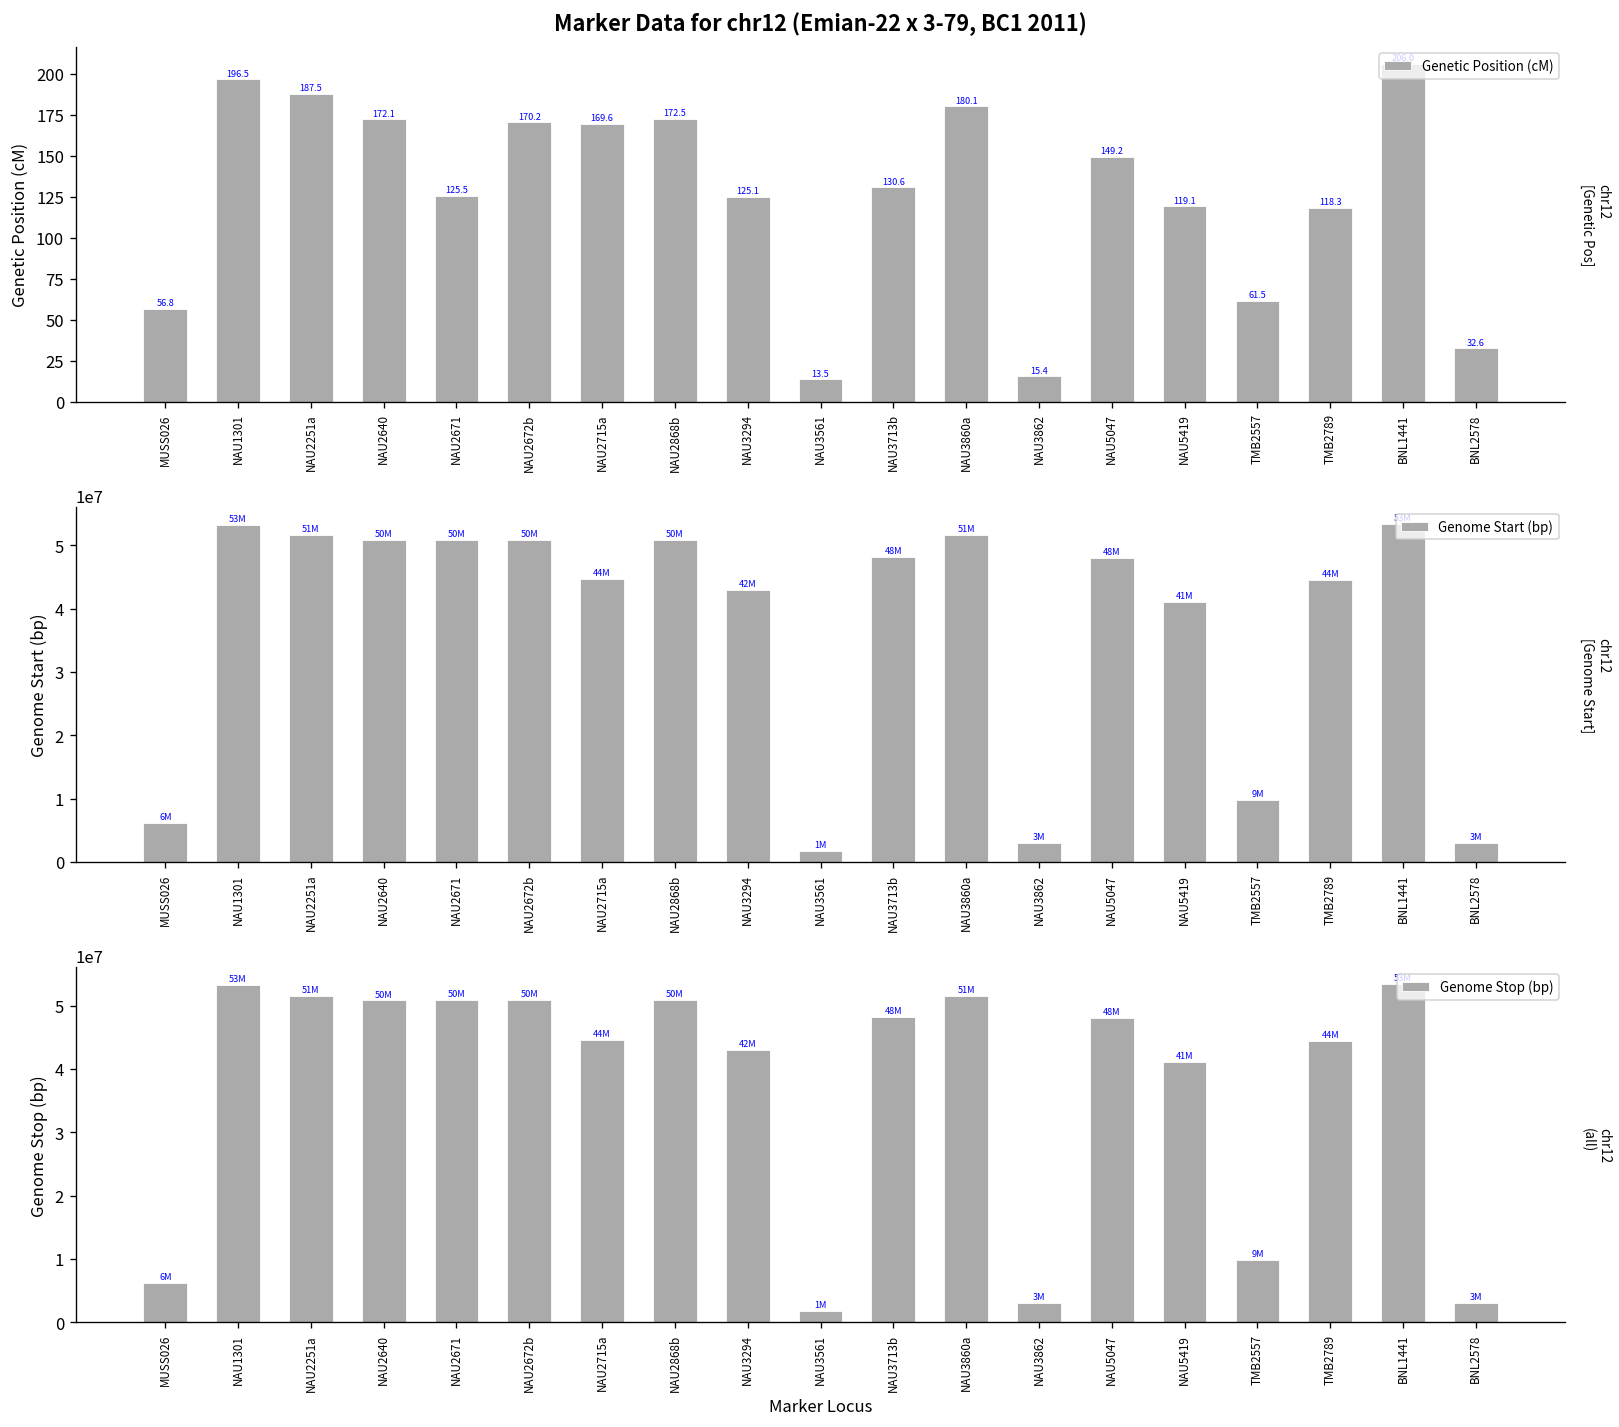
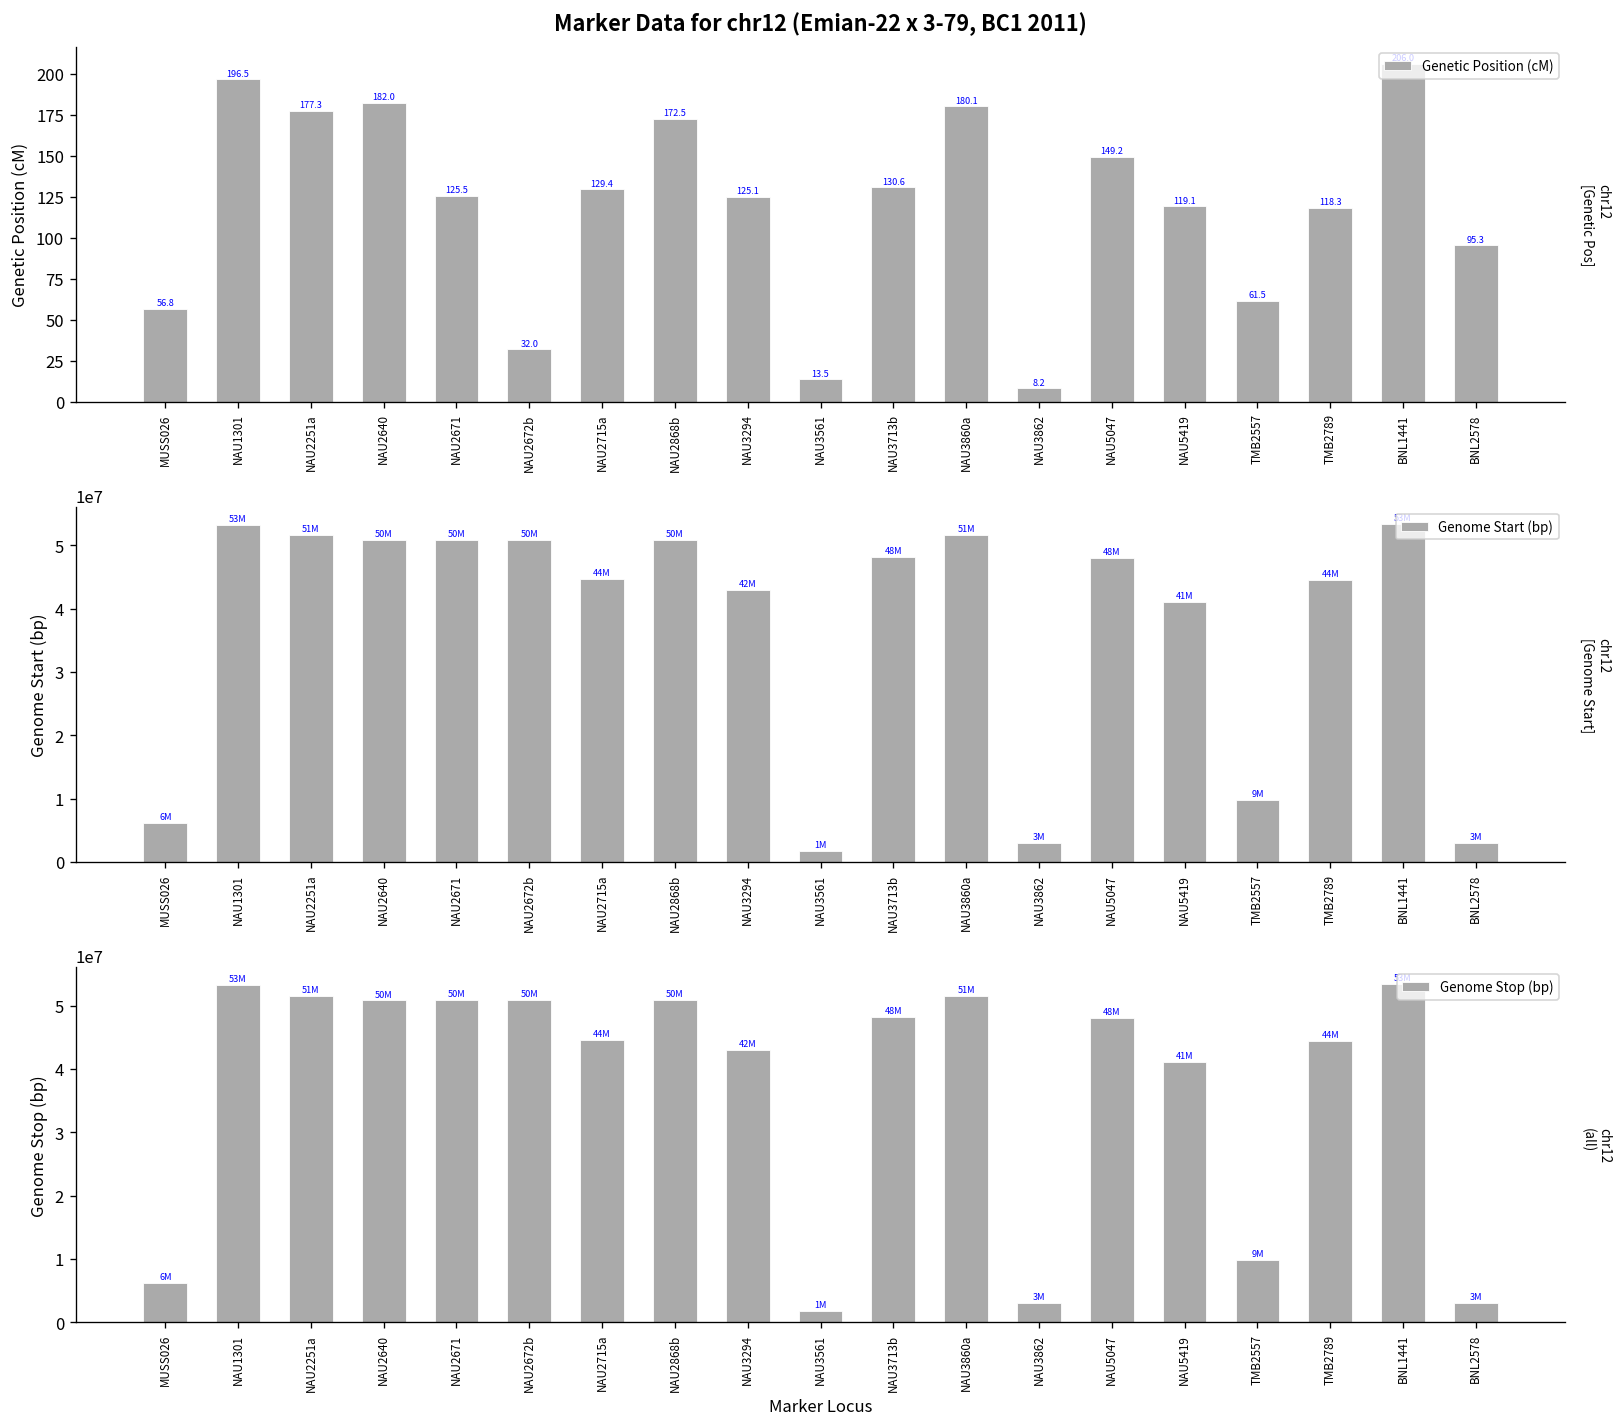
Marker Data for chr12 (Emian-22 x 3-79, BC1 2011), NAU2251a: 187.5 -> 177.3
Marker Data for chr12 (Emian-22 x 3-79, BC1 2011), NAU2640: 172.1 -> 182.0
Marker Data for chr12 (Emian-22 x 3-79, BC1 2011), NAU2672b: 170.2 -> 32.0
Marker Data for chr12 (Emian-22 x 3-79, BC1 2011), NAU2715a: 169.6 -> 129.4
Marker Data for chr12 (Emian-22 x 3-79, BC1 2011), NAU3862: 15.4 -> 8.2
Marker Data for chr12 (Emian-22 x 3-79, BC1 2011), BNL2578: 32.6 -> 95.3
